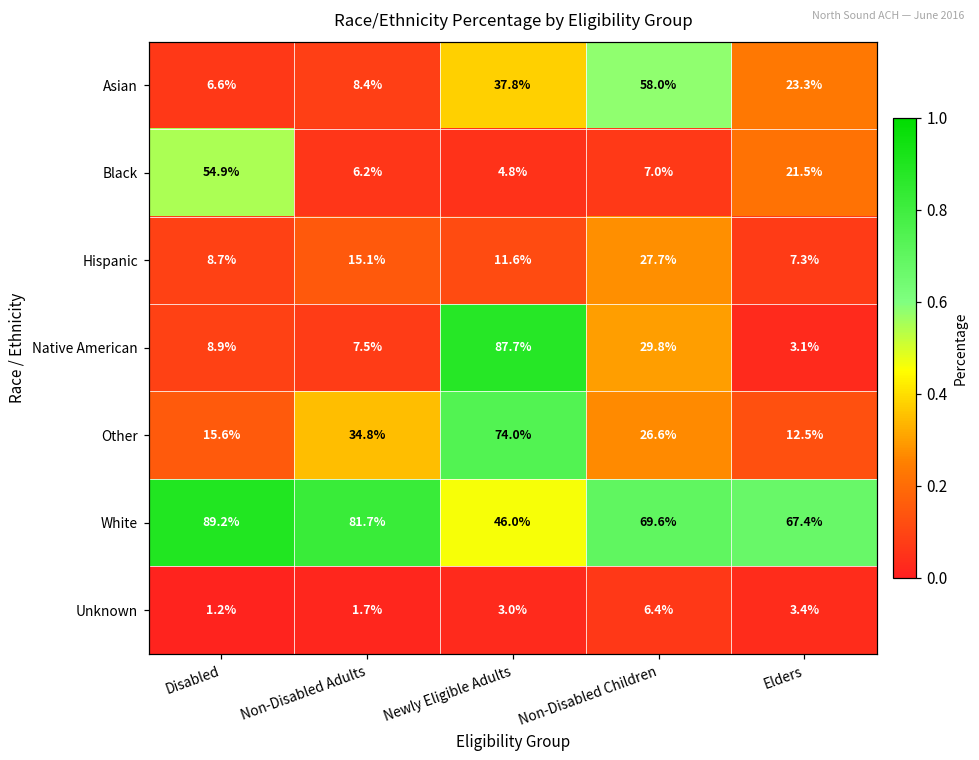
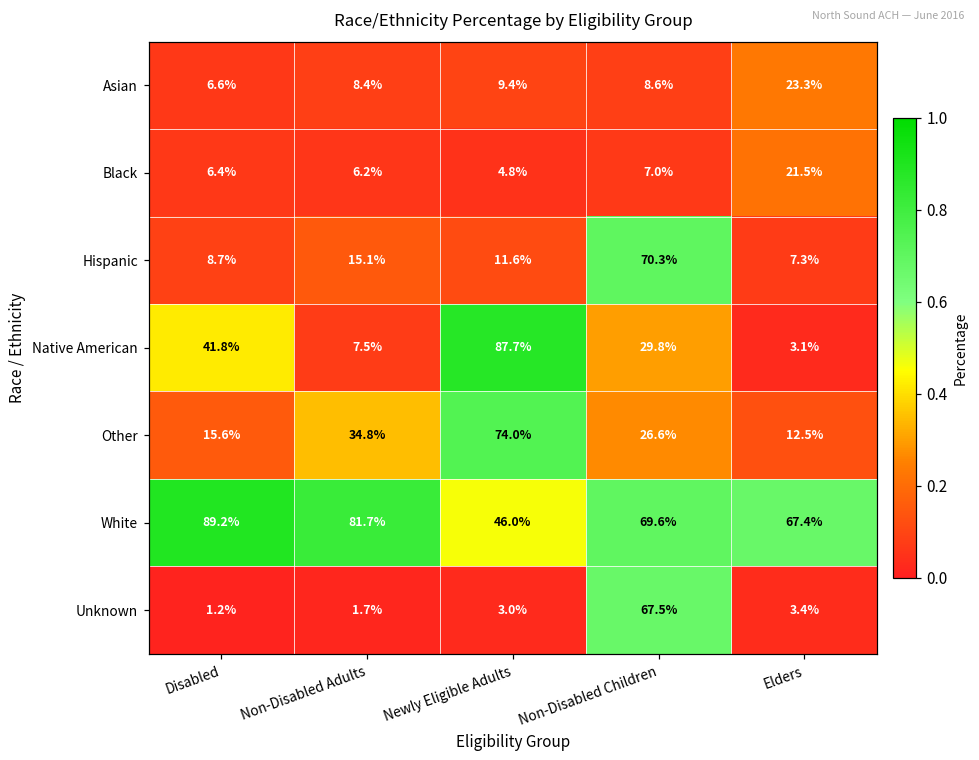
Asian, Newly Eligible Adults: 37.8% -> 9.4%
Asian, Non-Disabled Children: 58.0% -> 8.6%
Black, Disabled: 54.9% -> 6.4%
Hispanic, Non-Disabled Children: 27.7% -> 70.3%
Native American, Disabled: 8.9% -> 41.8%
Unknown, Non-Disabled Children: 6.4% -> 67.5%
